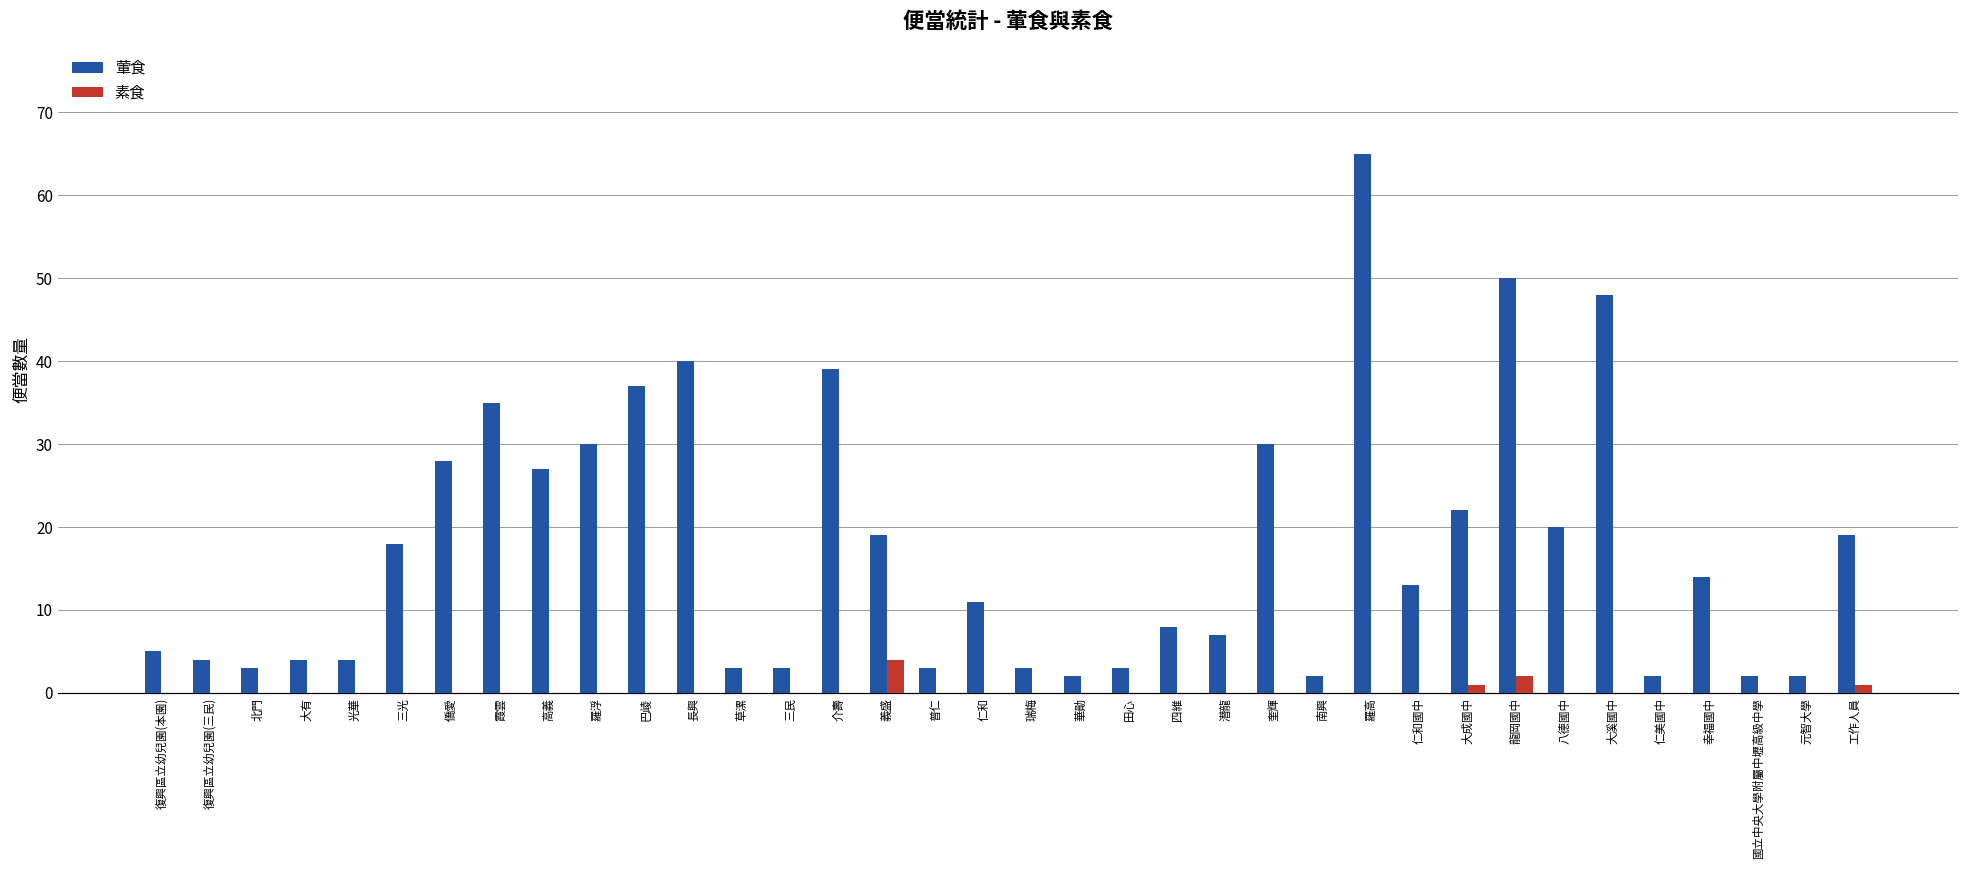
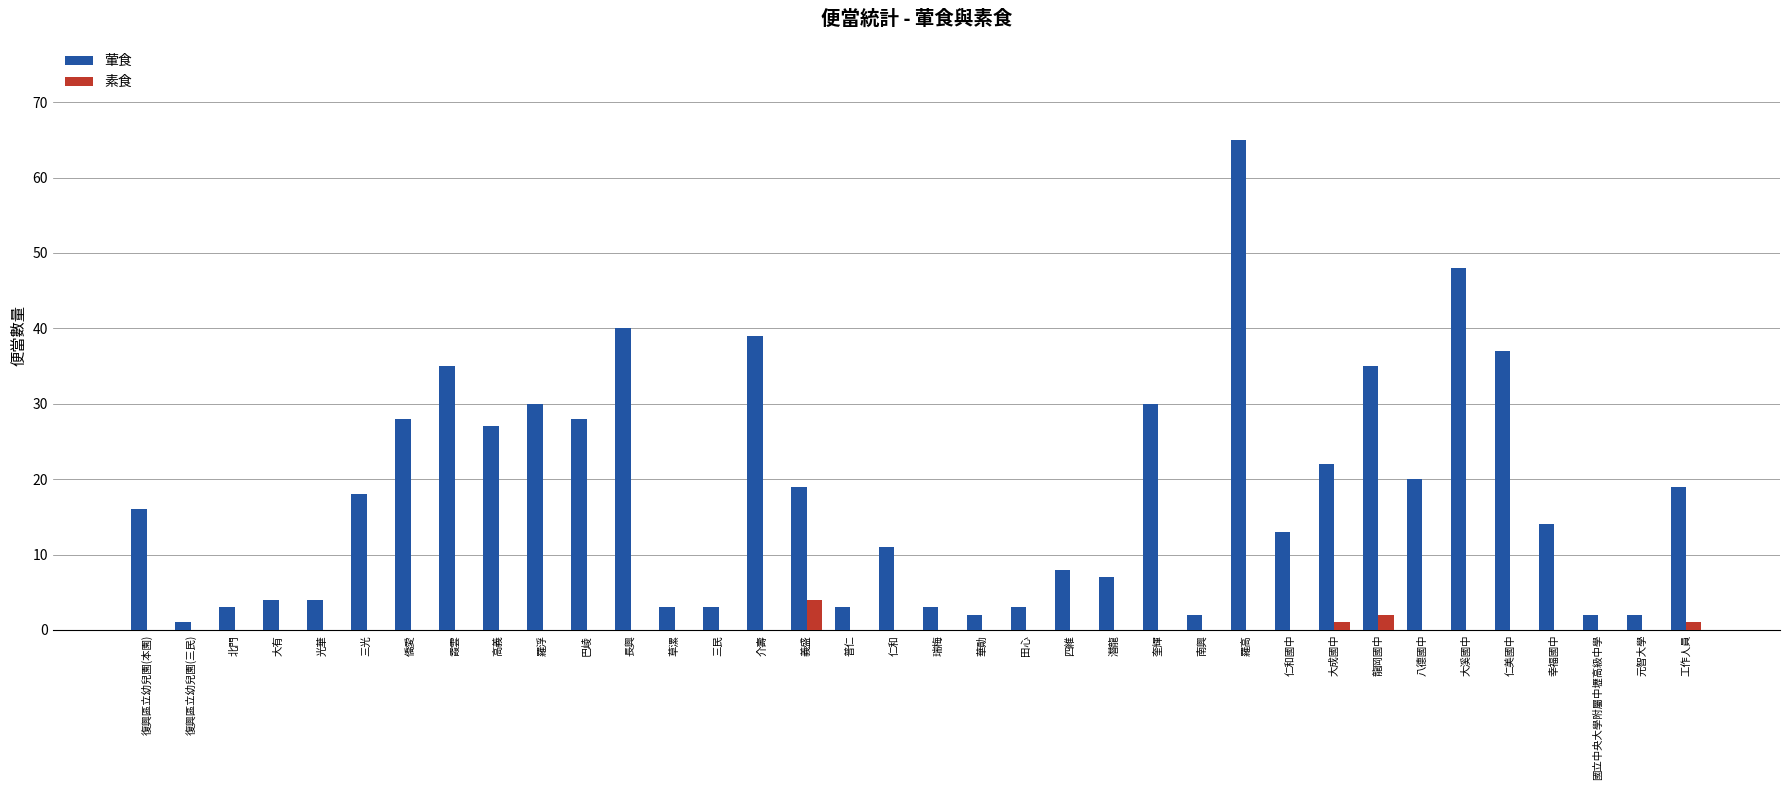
葷食, 復興區立幼兒園(本園): 5 -> 16
葷食, 復興區立幼兒園(三民): 4 -> 1
葷食, 巴崚: 37 -> 28
葷食, 龍岡國中: 50 -> 35
葷食, 仁美國中: 2 -> 37
